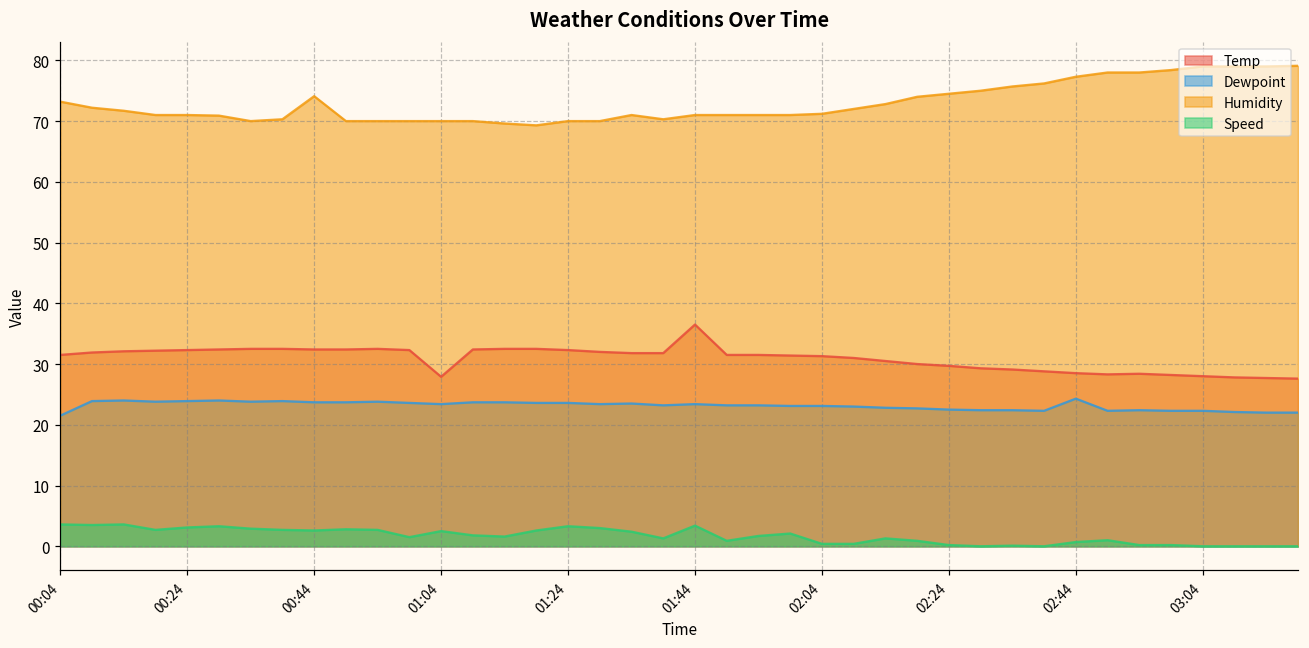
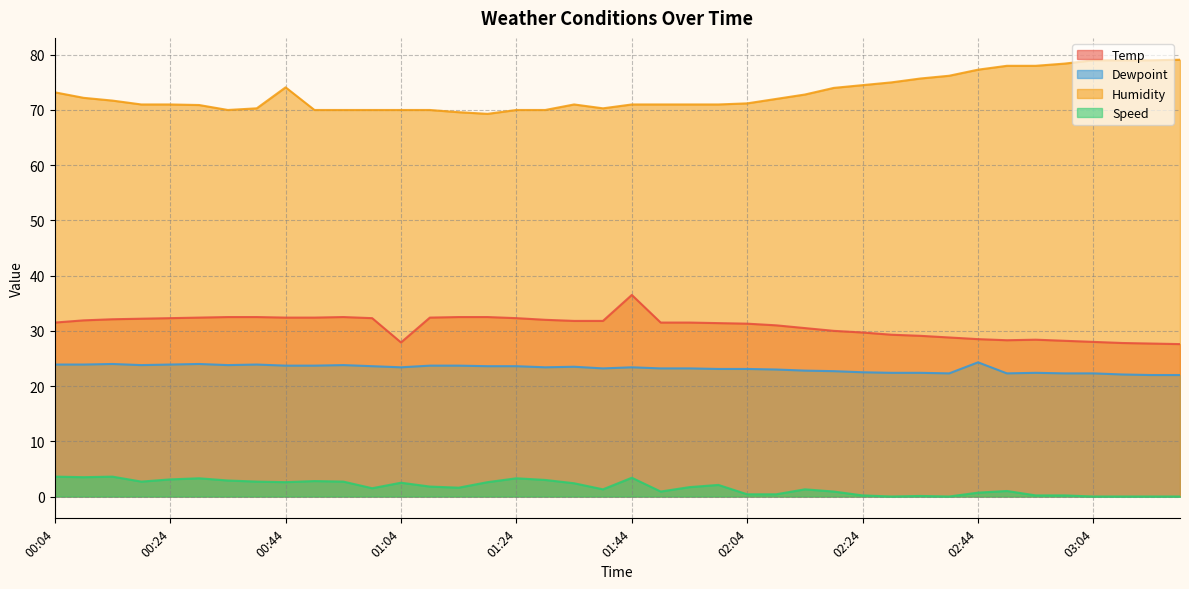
Dewpoint, 00:04: 22 -> 24
